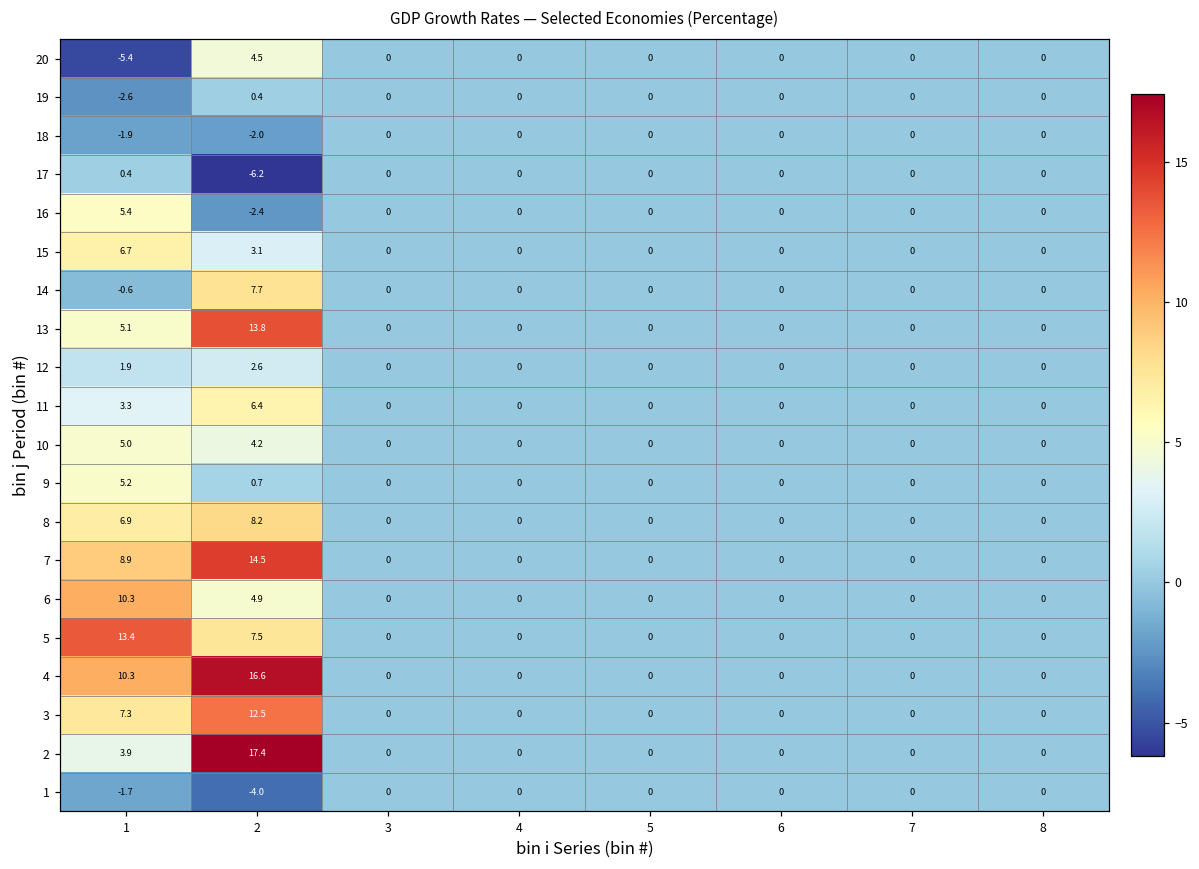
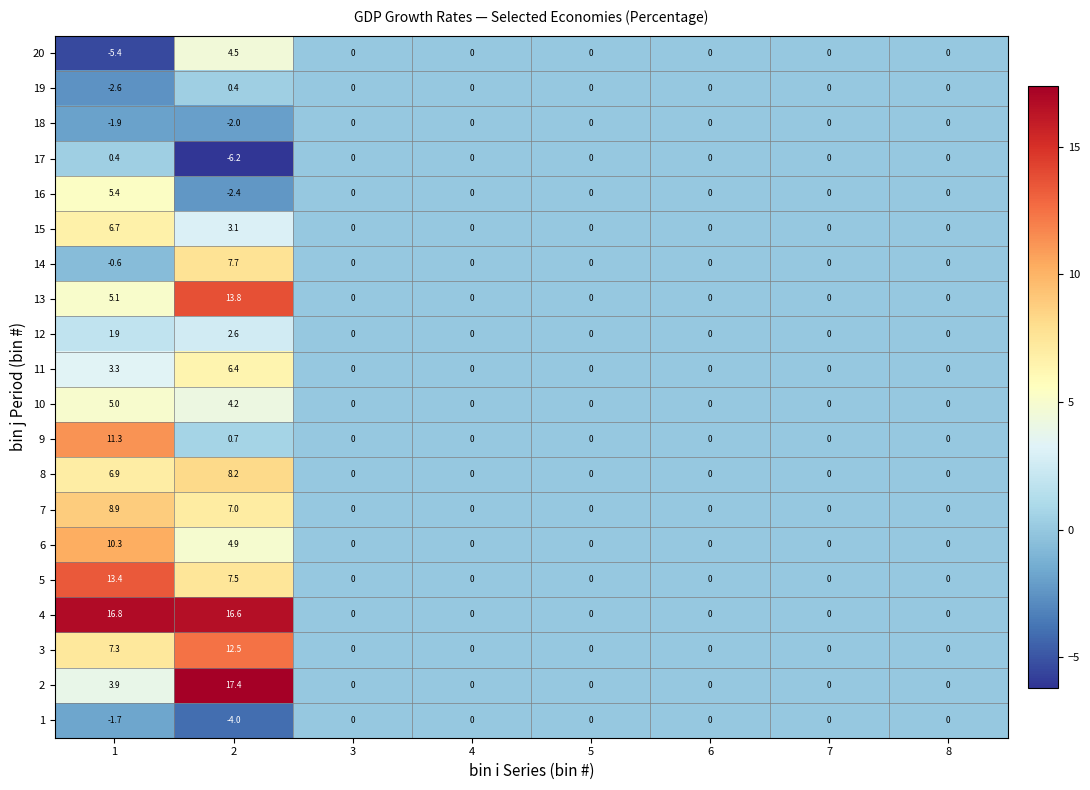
9, 1: 5.2 -> 11.3
7, 2: 14.5 -> 7.0
4, 1: 10.3 -> 16.8
